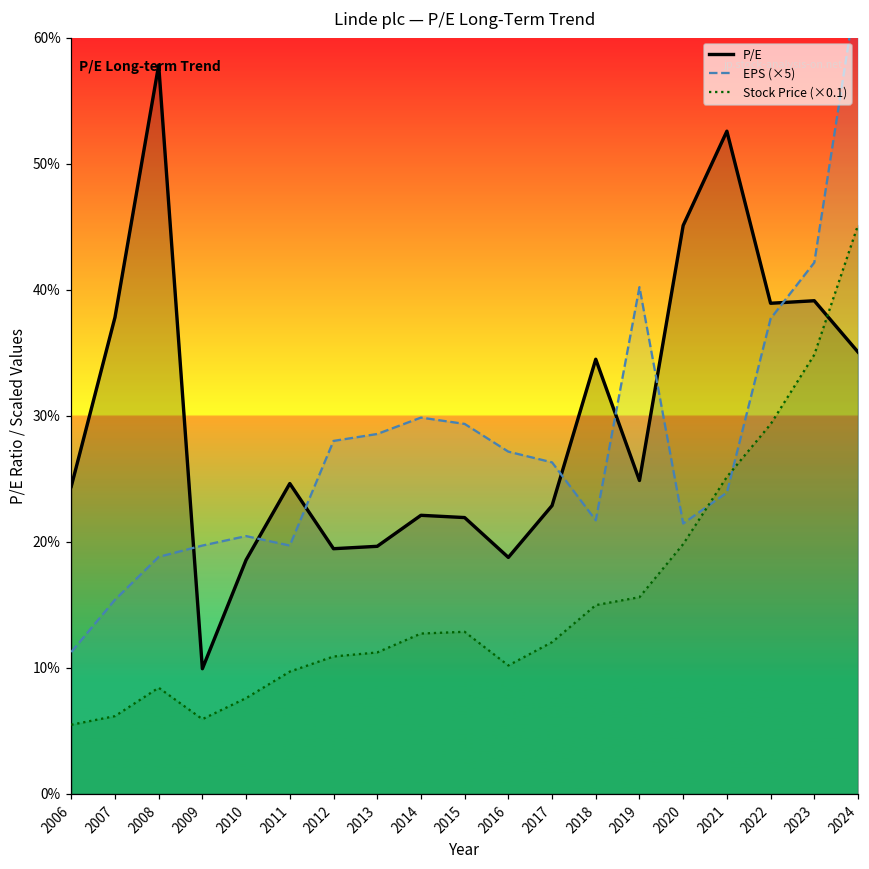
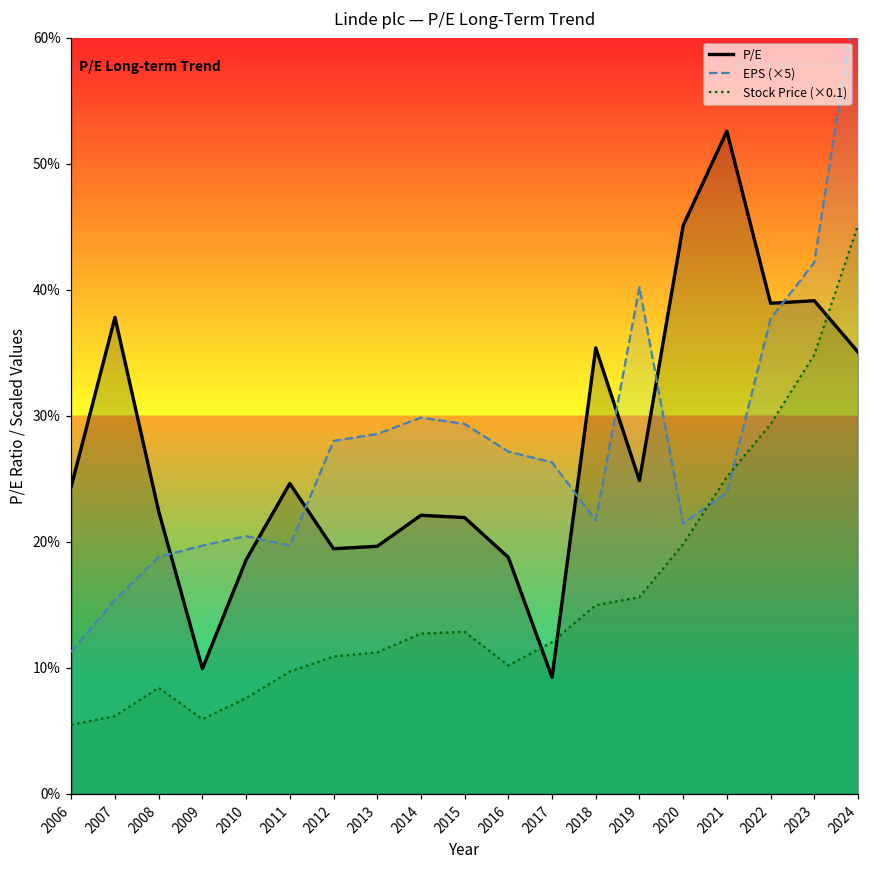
P/E, 2008: 57.8% -> 22.4%
P/E, 2017: 22.9% -> 9.3%
P/E, 2018: 34.5% -> 35.4%
